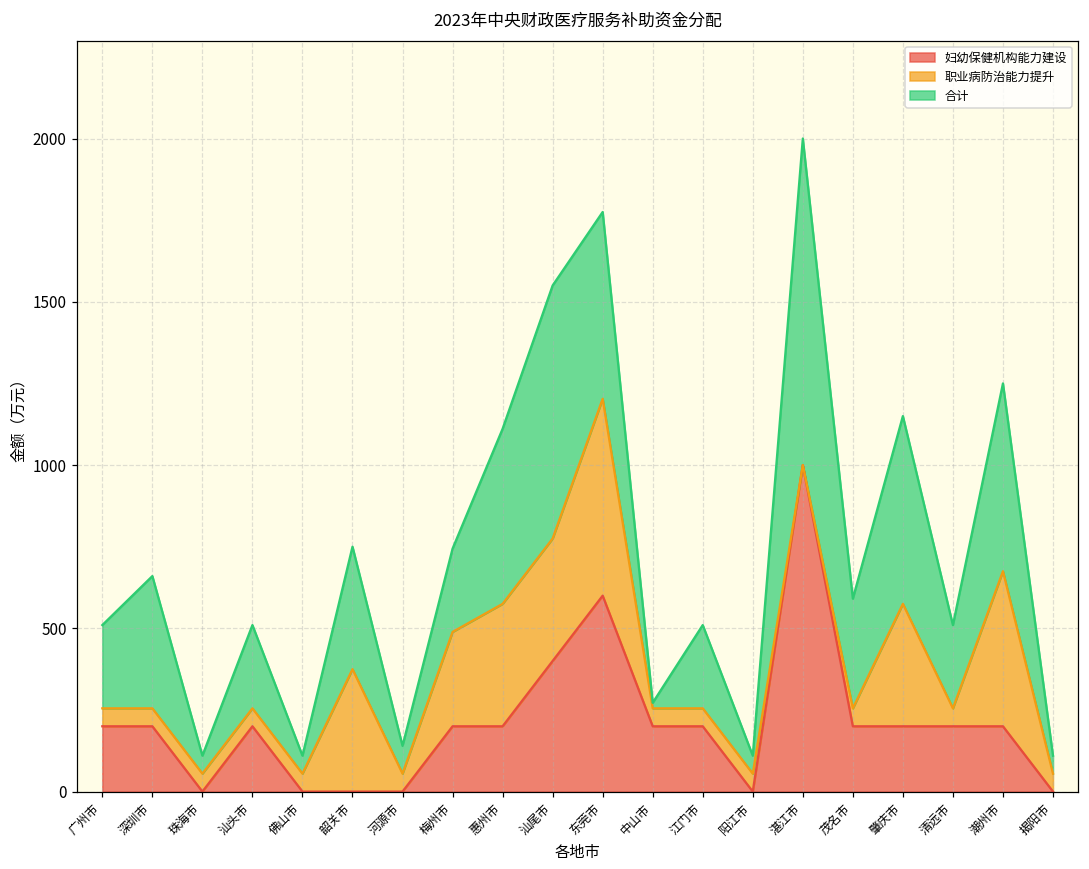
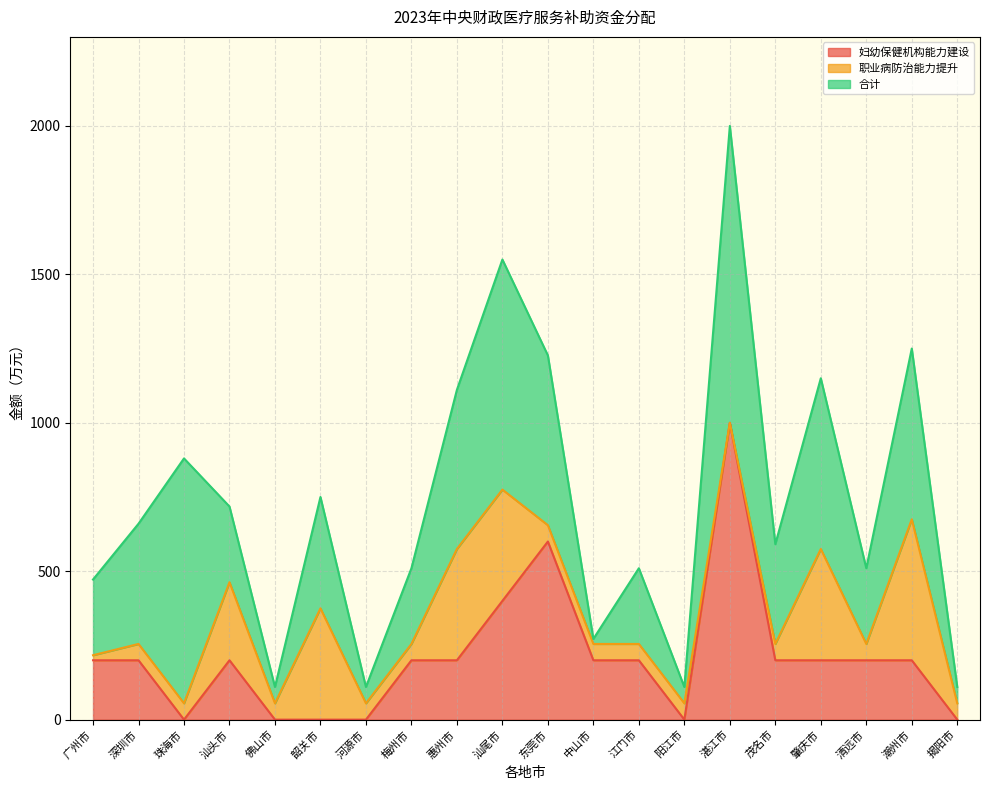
职业病防治能力提升, 广州市: 60 -> 20
合计, 珠海市: 60 -> 830
职业病防治能力提升, 汕头市: 60 -> 260
合计, 河源市: 90 -> 60
职业病防治能力提升, 梅州市: 290 -> 60
职业病防治能力提升, 东莞市: 600 -> 60
